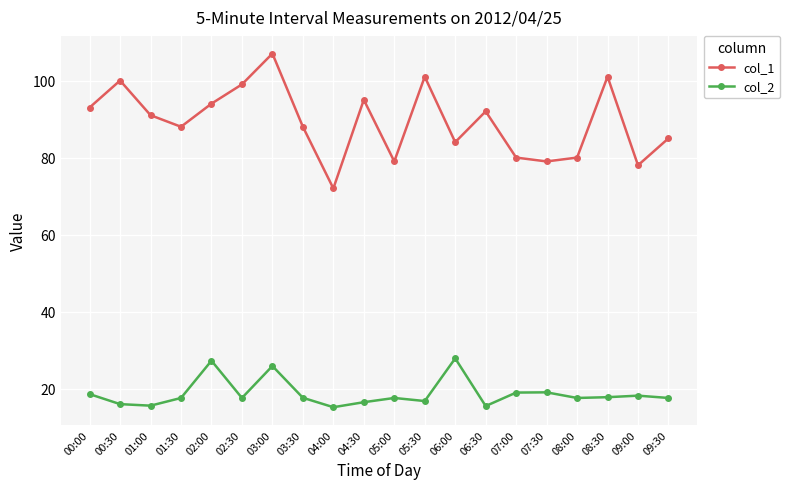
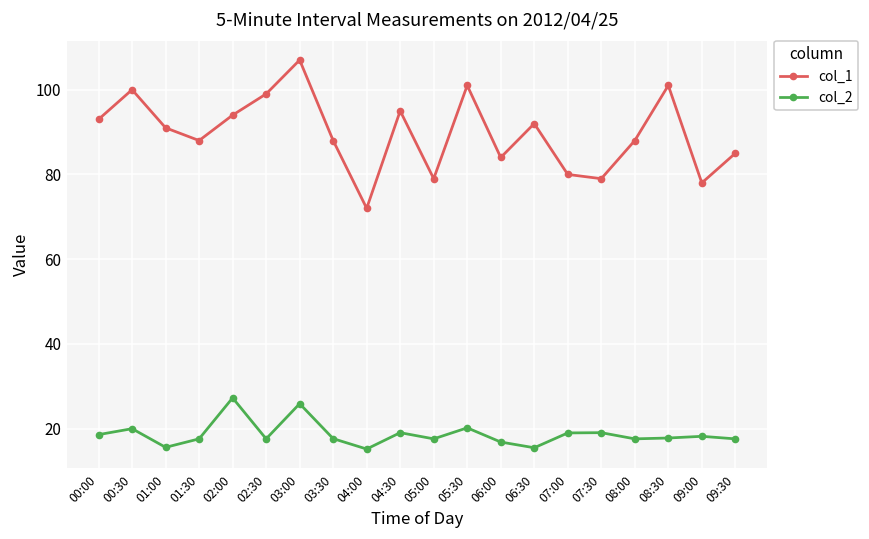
col_2, 00:30: 16 -> 20
col_2, 04:30: 17 -> 19
col_2, 05:30: 17 -> 20
col_2, 06:00: 28 -> 17
col_1, 08:00: 80 -> 88
